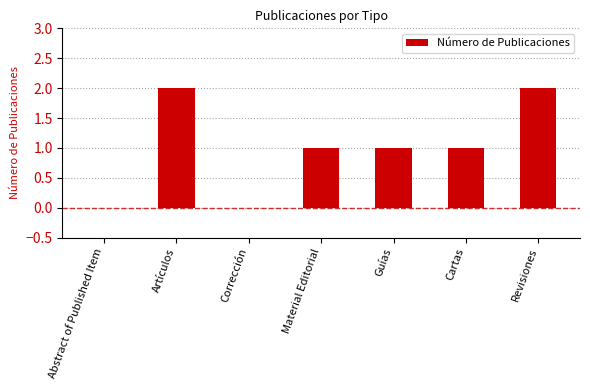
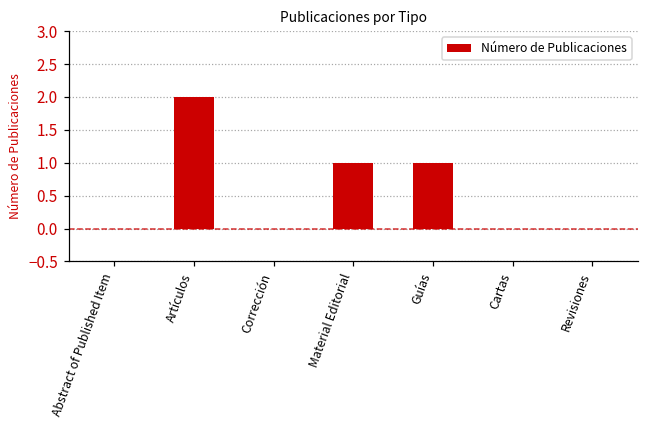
Cartas: 1 -> 0
Revisiones: 2 -> 0
